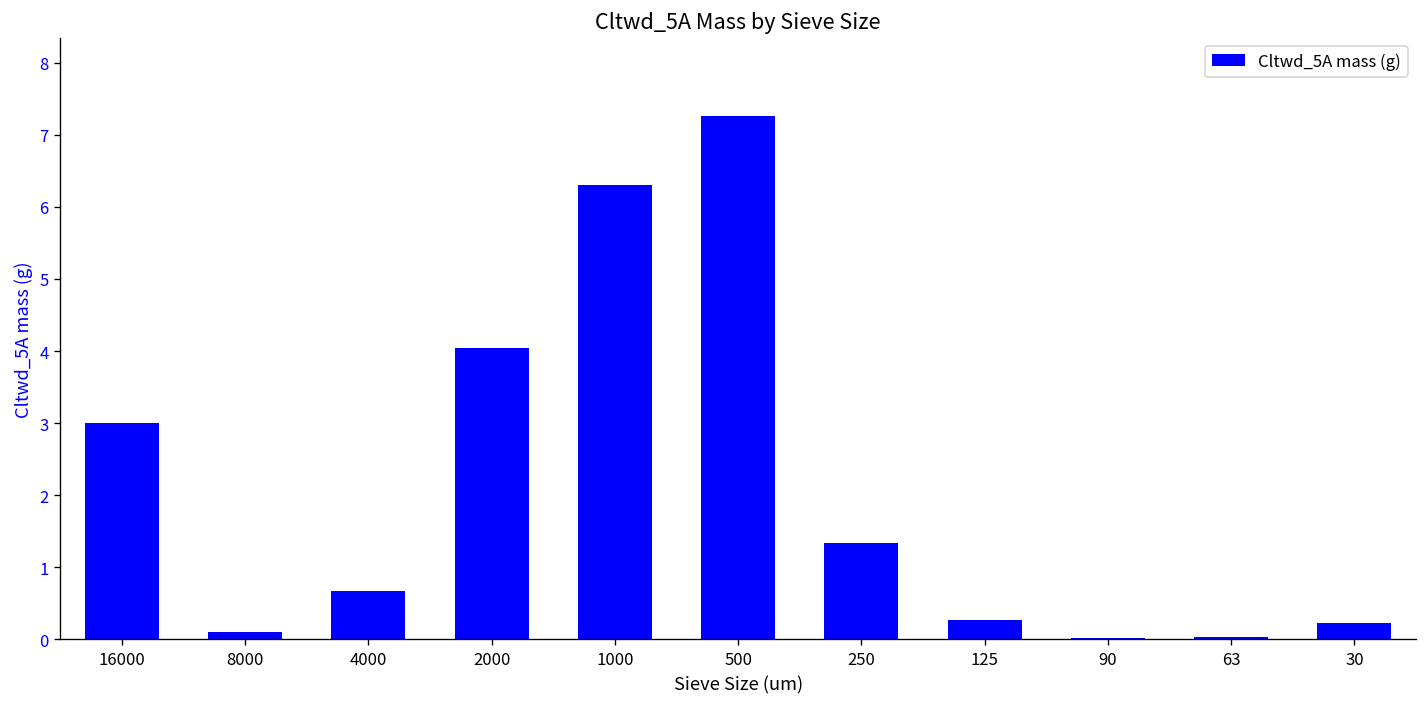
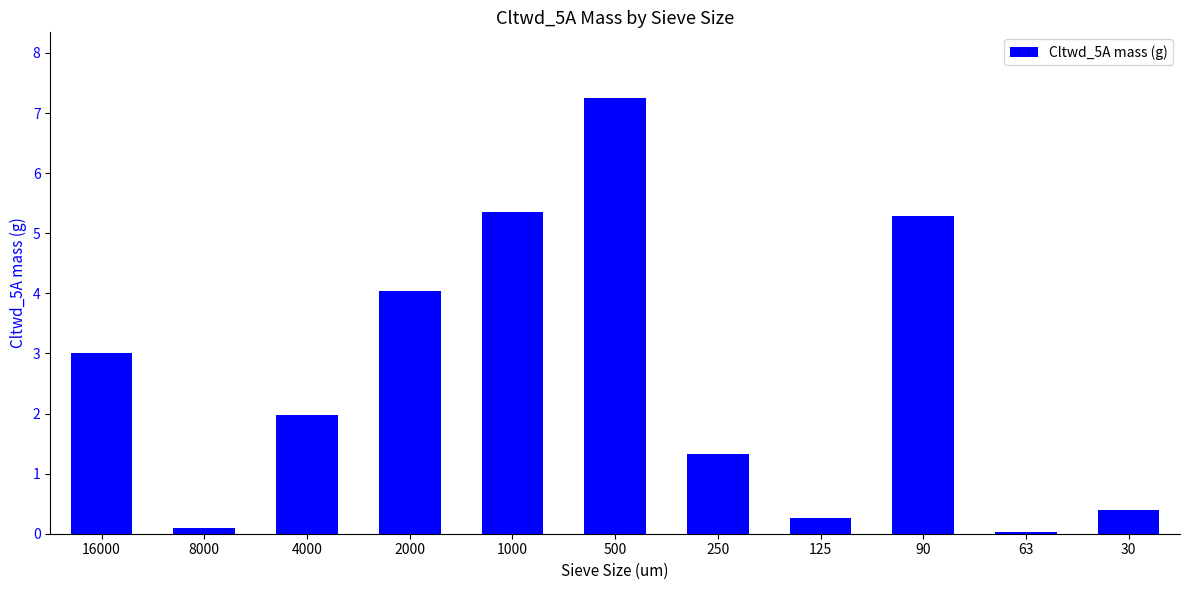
4000: 0.7 -> 2.0
1000: 6.3 -> 5.4
90: 0.0 -> 5.3
30: 0.2 -> 0.4
